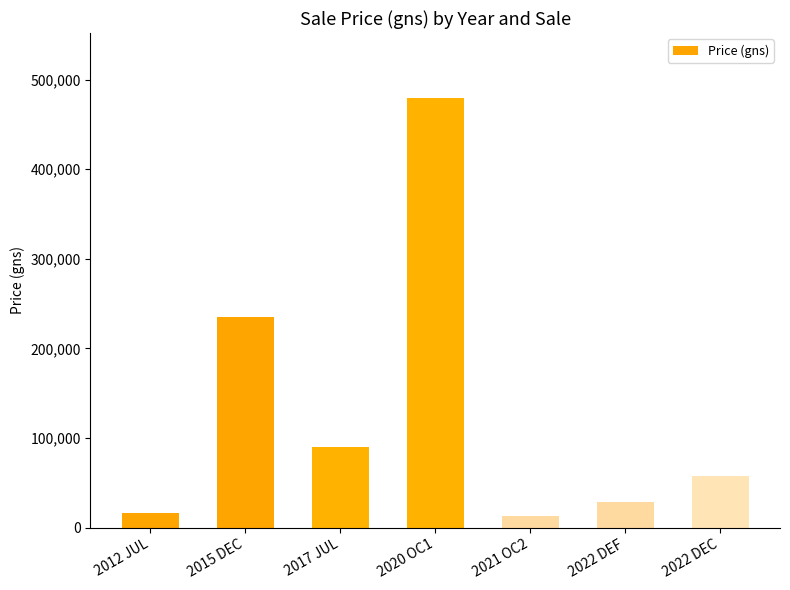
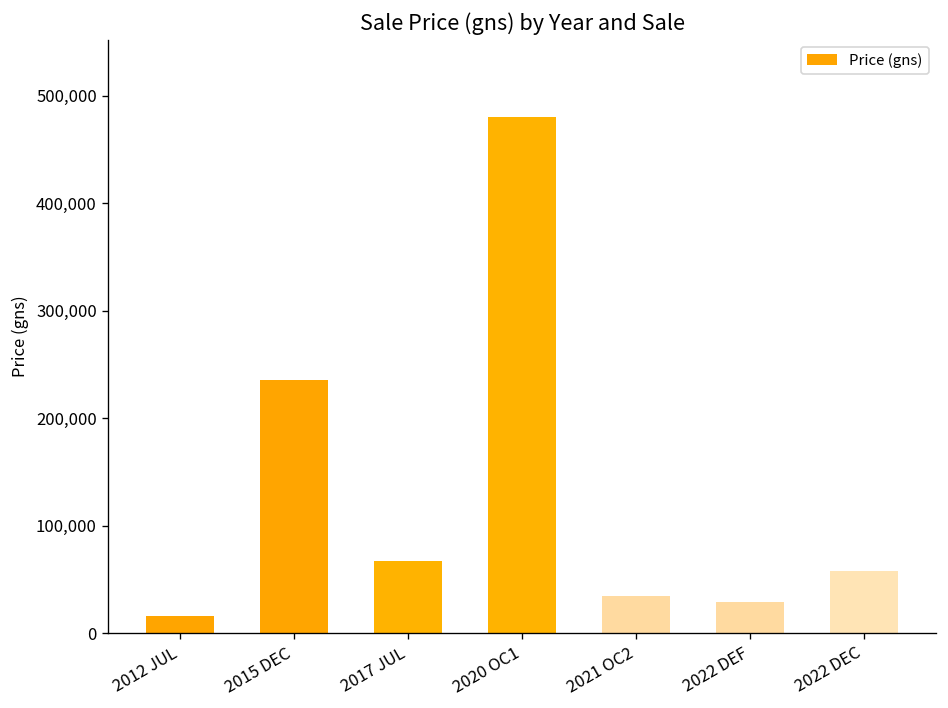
2017 JUL: 90,000 -> 70,000
2021 OC2: 10,000 -> 40,000
